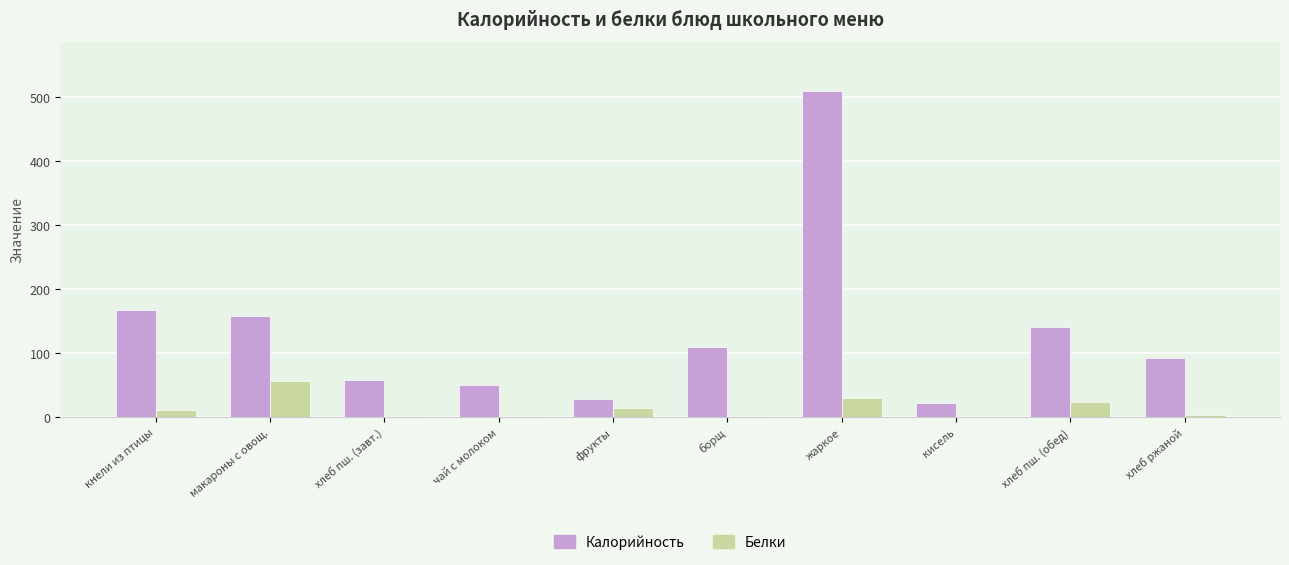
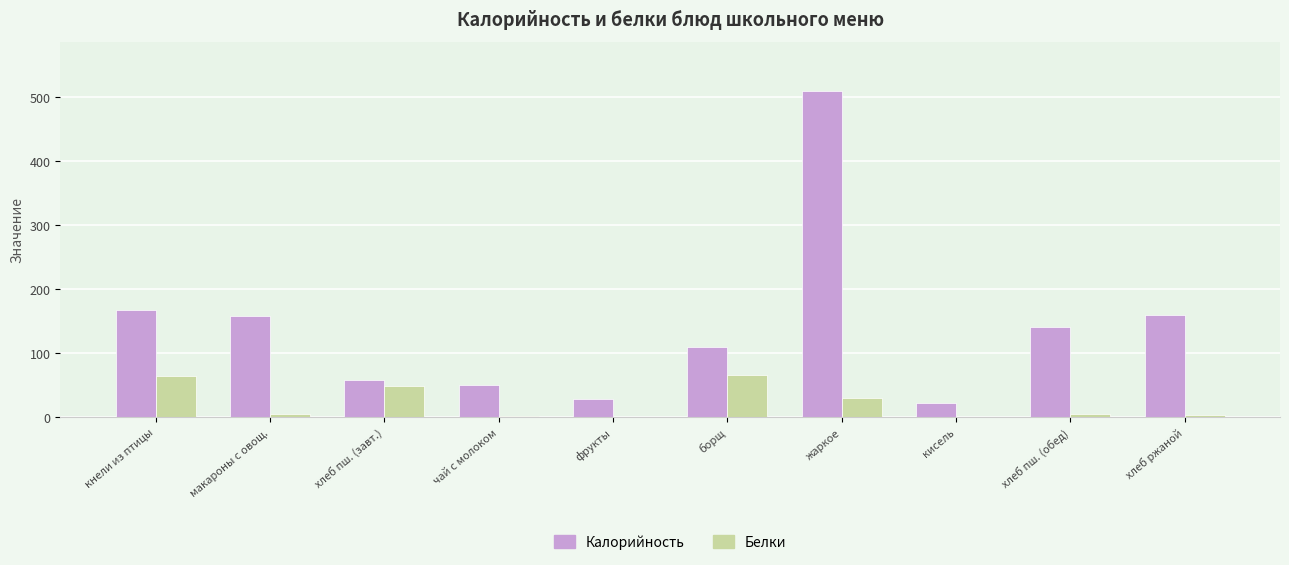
Белки, кнели из птицы: 10 -> 60
Белки, макароны с овощ.: 60 -> 10
Белки, хлеб пш. (завт.): 0 -> 50
Белки, фрукты: 10 -> 0
Белки, борщ: 0 -> 70
Белки, хлеб пш. (обед): 20 -> 0
Калорийность, хлеб ржаной: 90 -> 160
